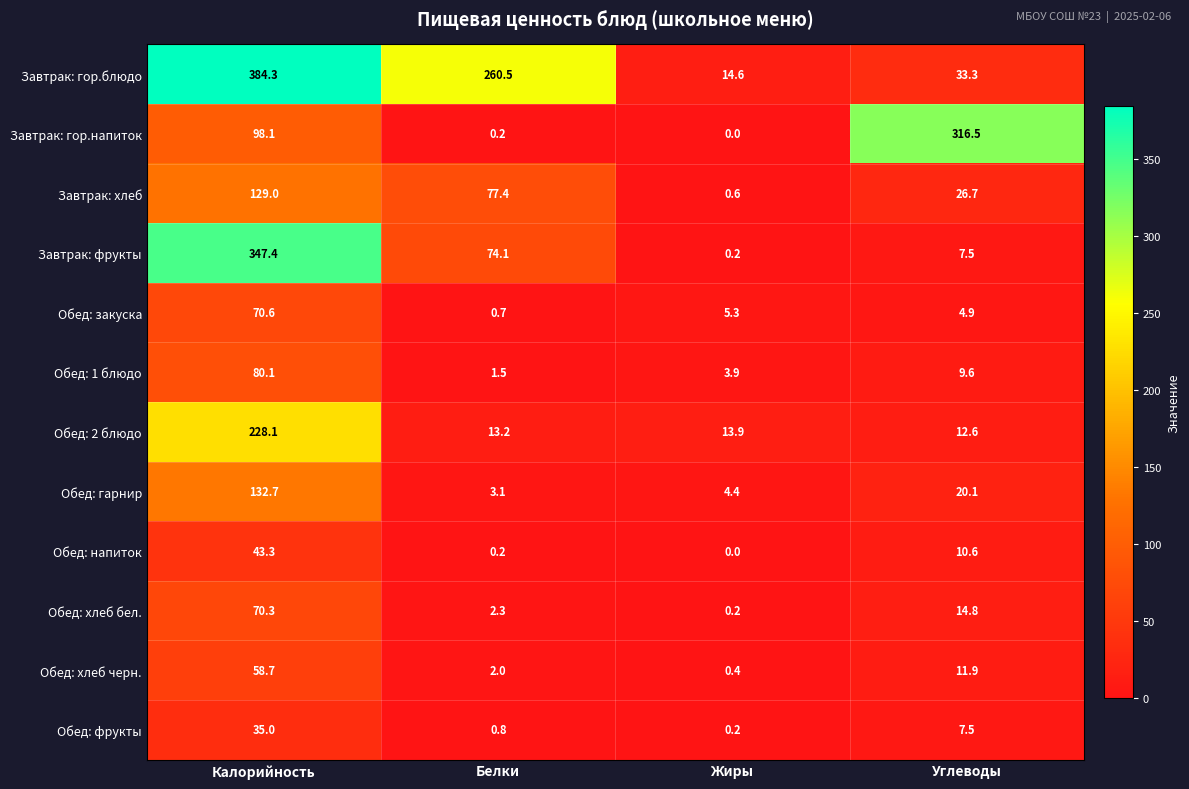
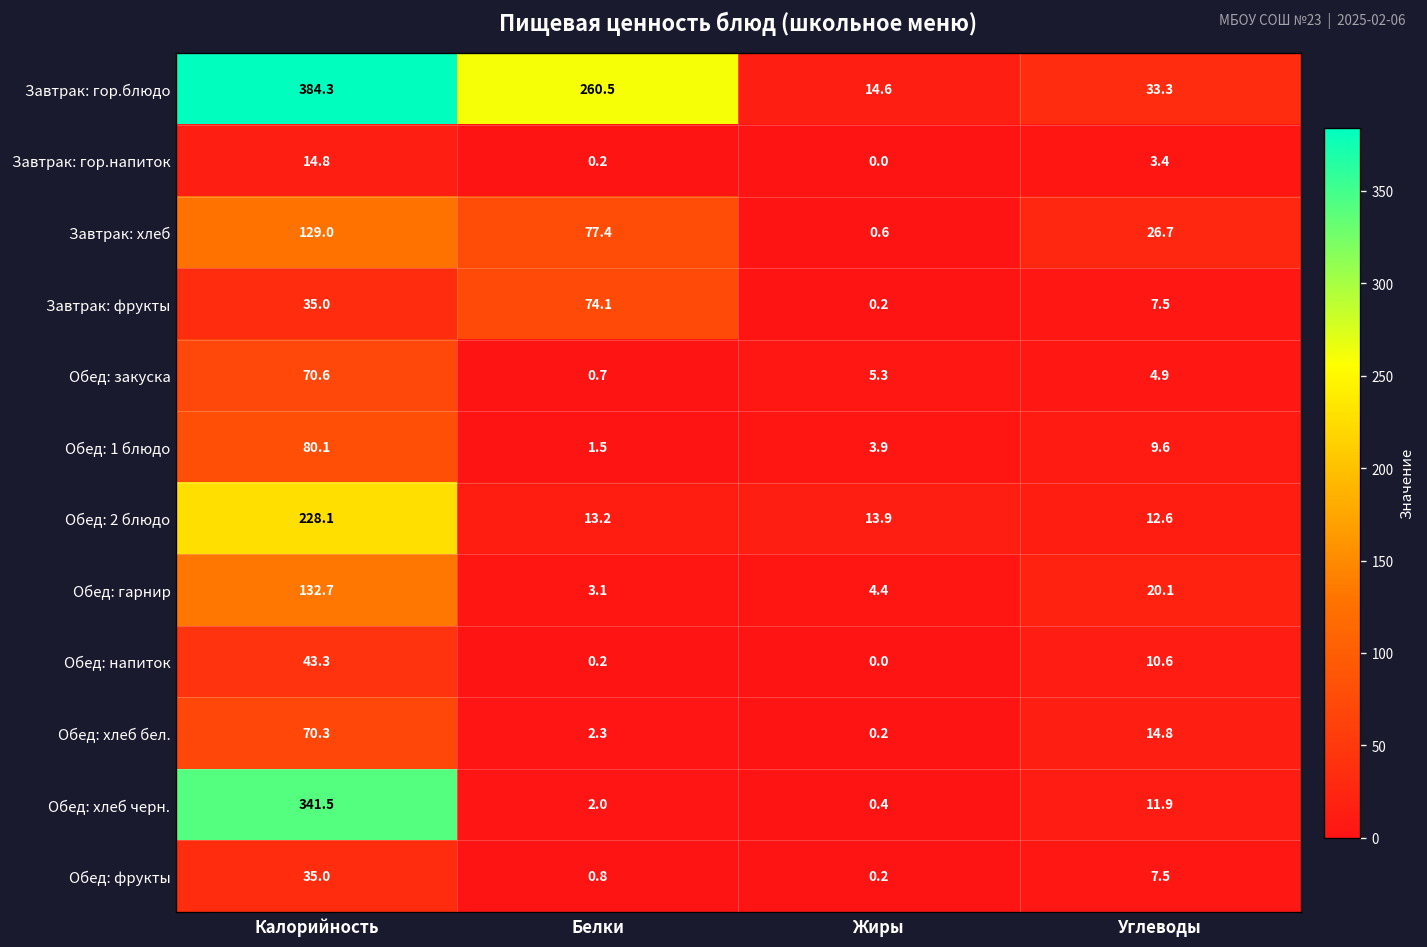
Завтрак: гор.напиток, Калорийность: 98.1 -> 14.8
Завтрак: гор.напиток, Углеводы: 316.5 -> 3.4
Завтрак: фрукты, Калорийность: 347.4 -> 35.0
Обед: хлеб черн., Калорийность: 58.7 -> 341.5
